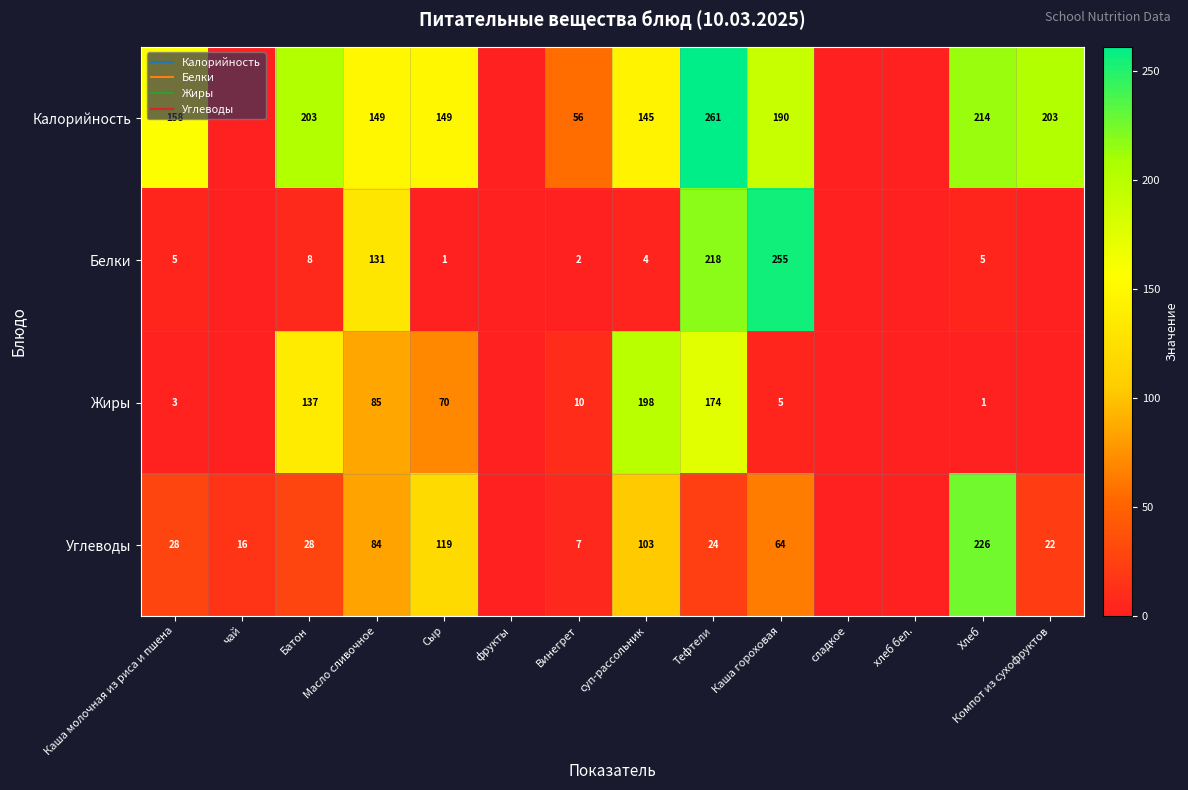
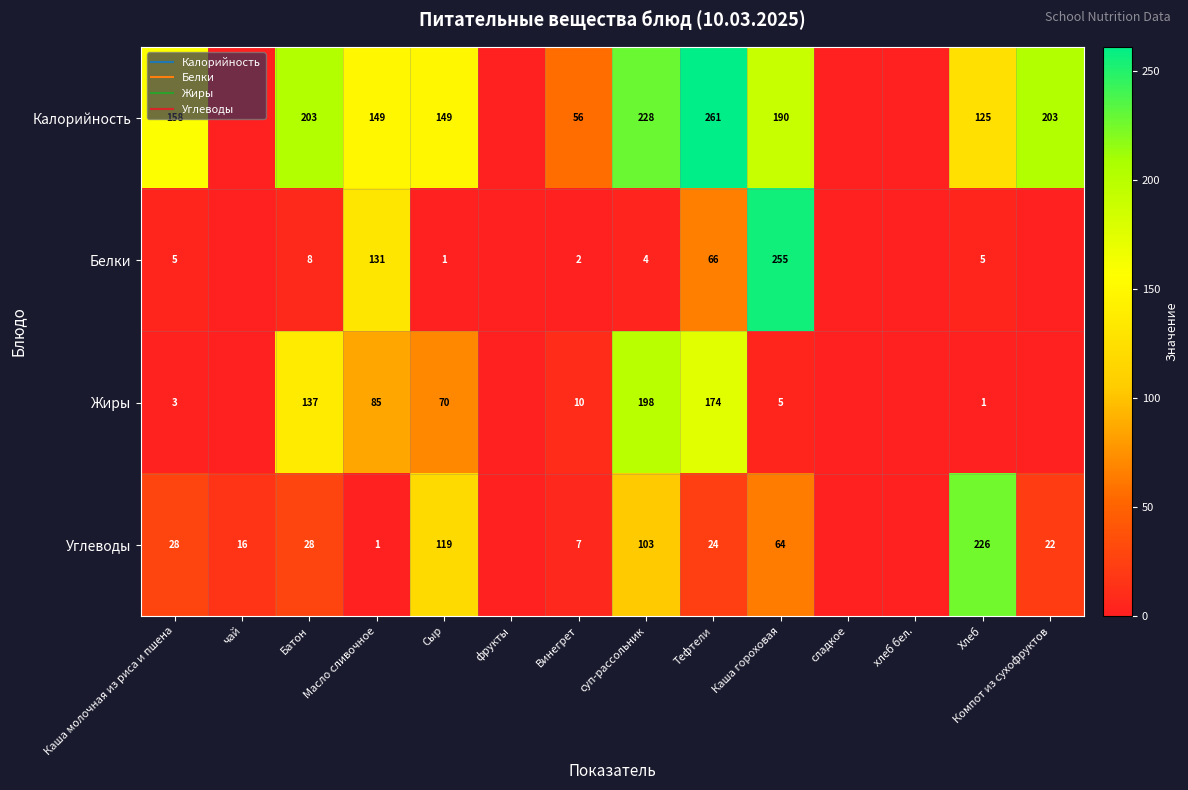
Калорийность, суп-рассольник: 145 -> 228
Калорийность, Хлеб: 214 -> 125
Белки, Тефтели: 218 -> 66
Углеводы, Масло сливочное: 84 -> 1
